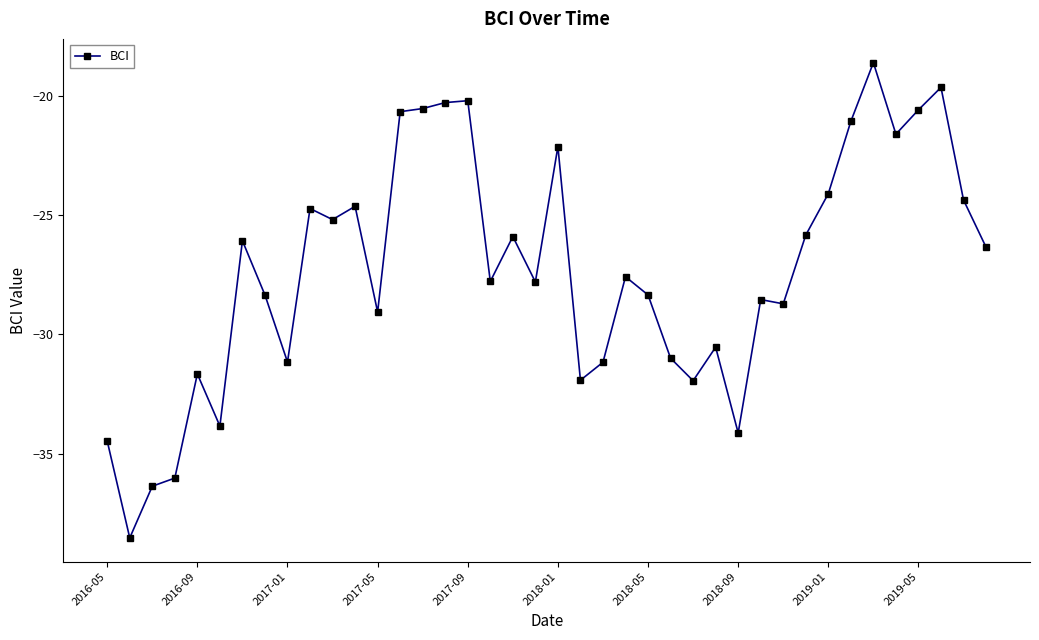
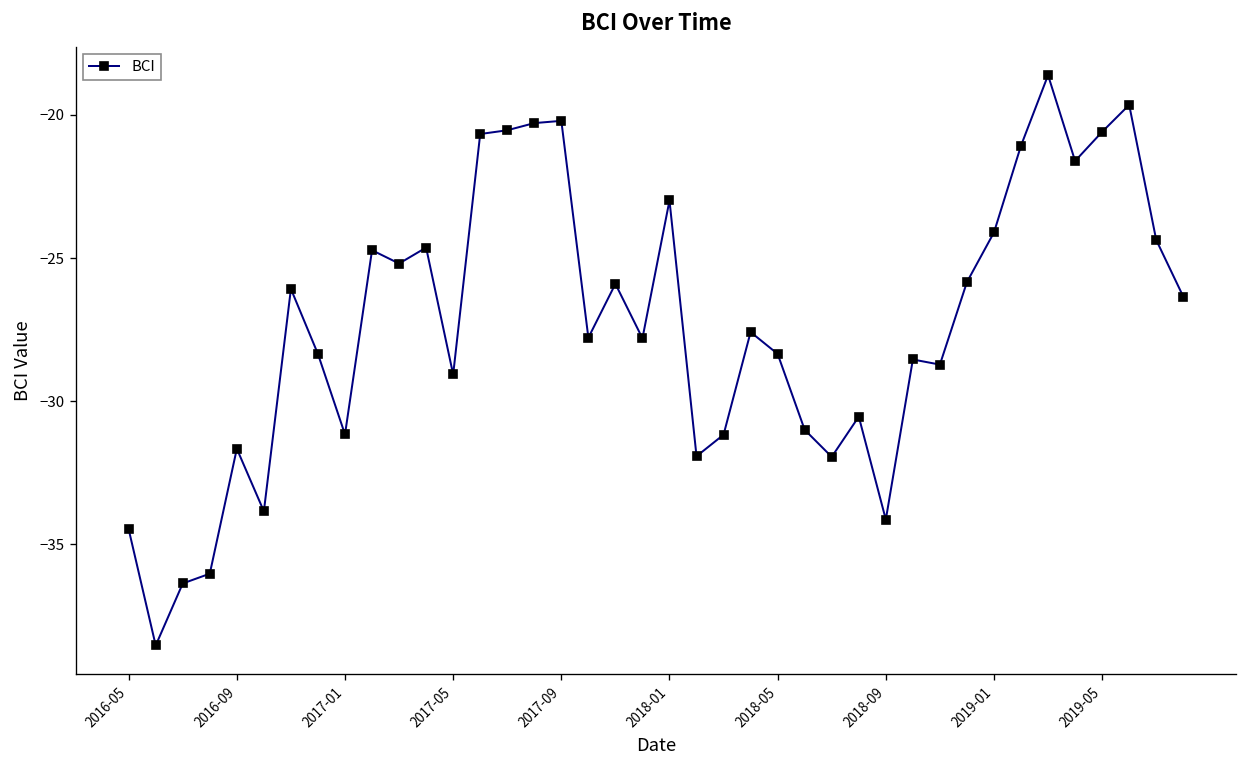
2018-01: -22.1 -> -23.0
